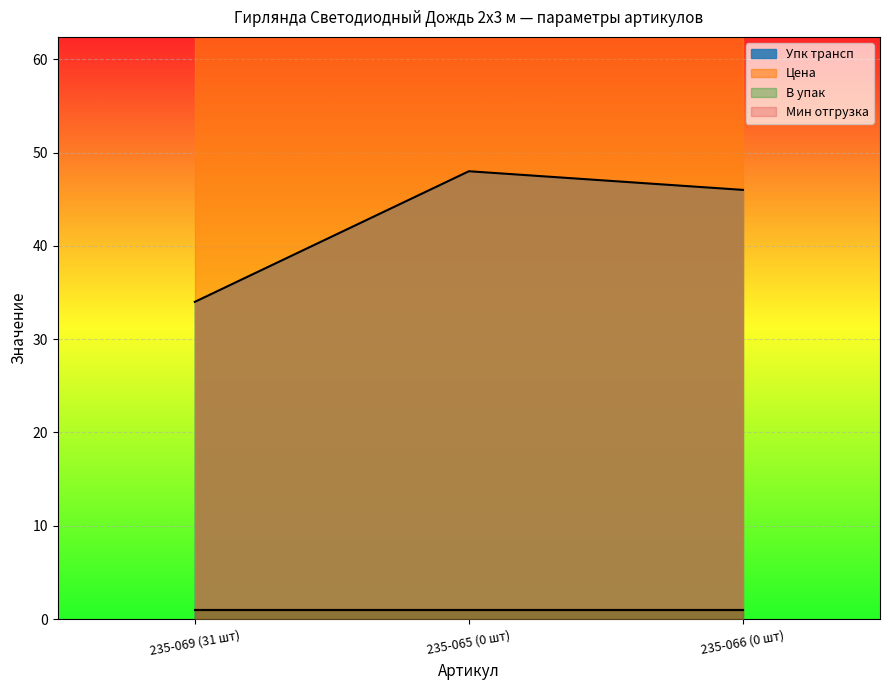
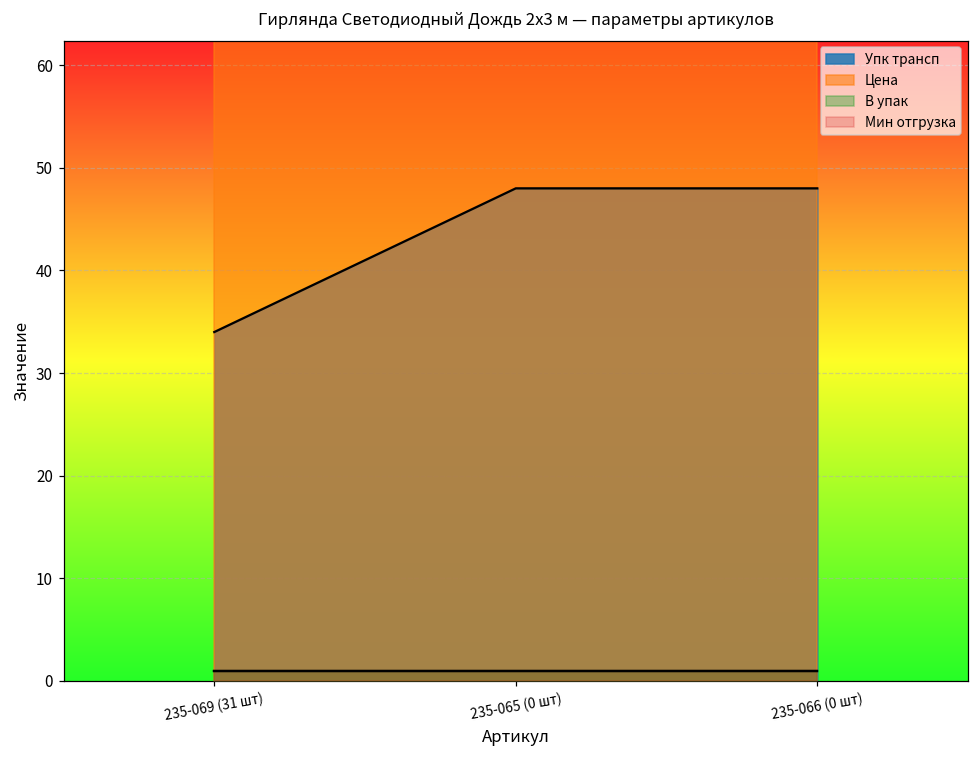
Упк трансп, 235-066 (0 шт): 46 -> 48
